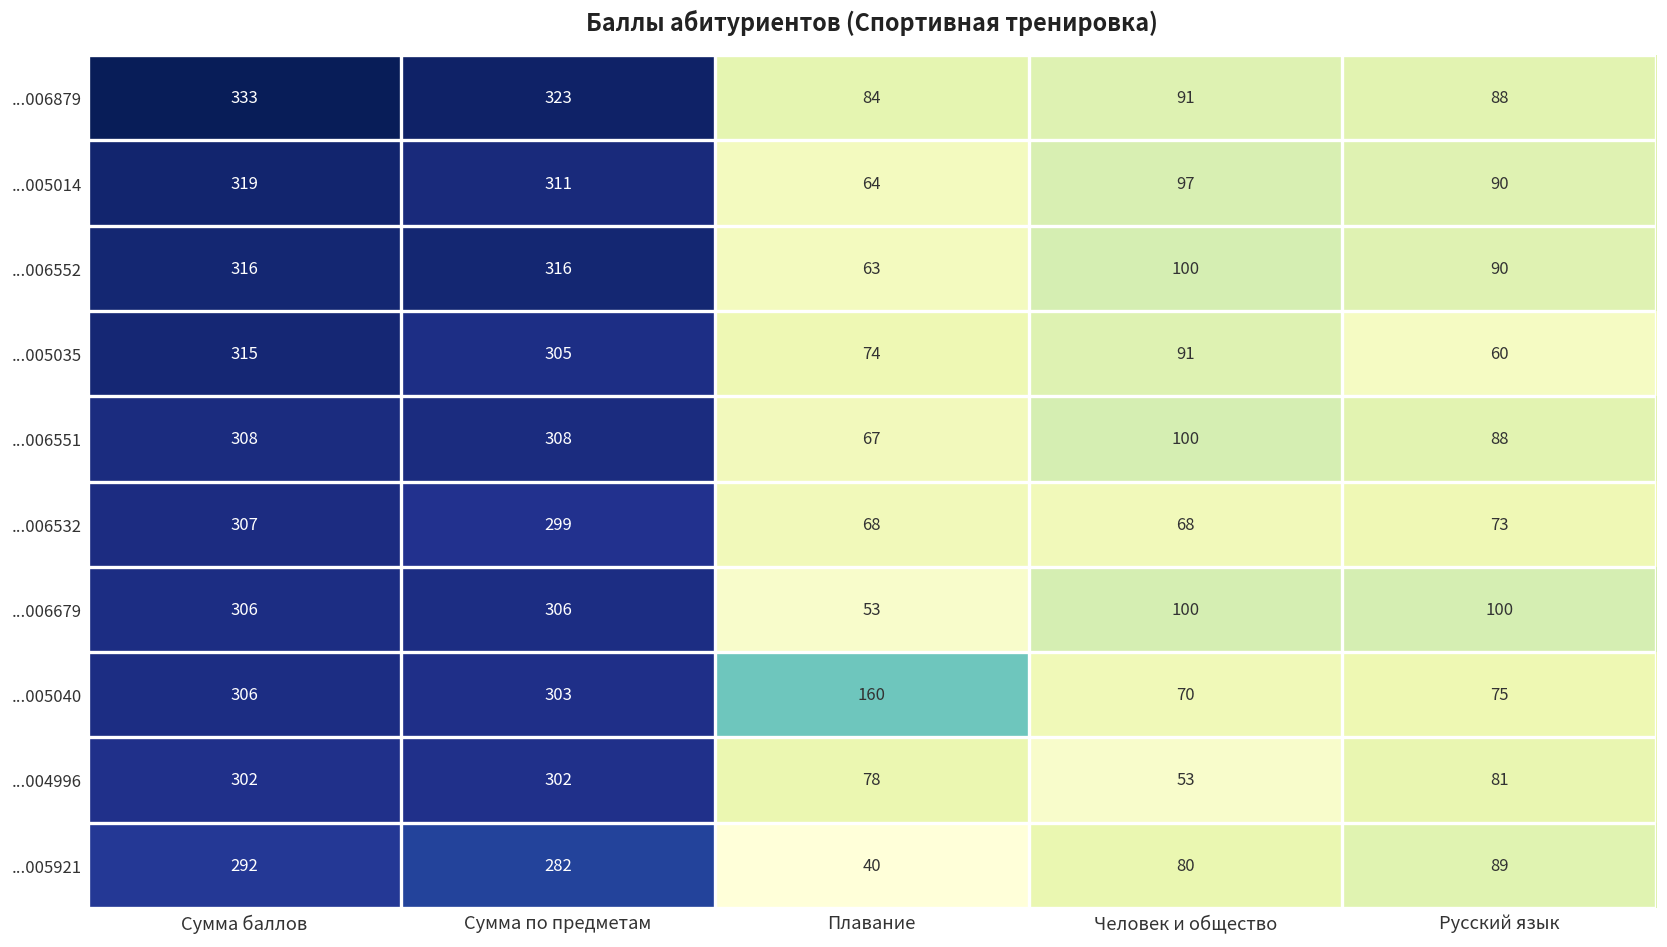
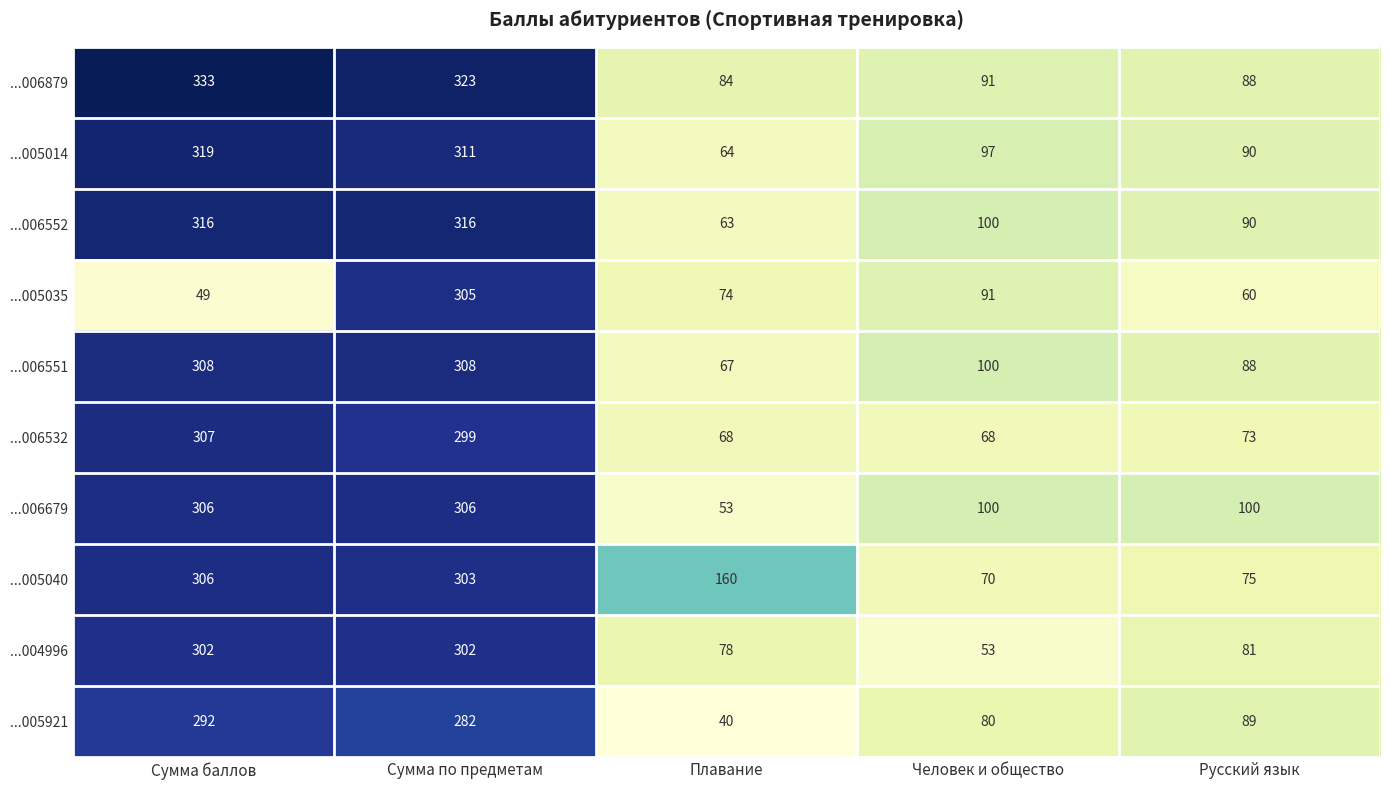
...005035, Сумма баллов: 315 -> 49
